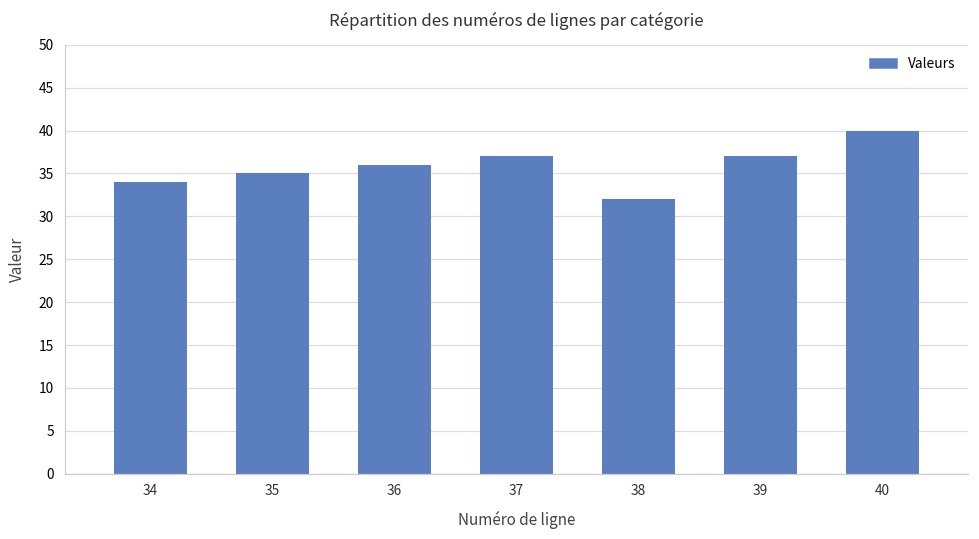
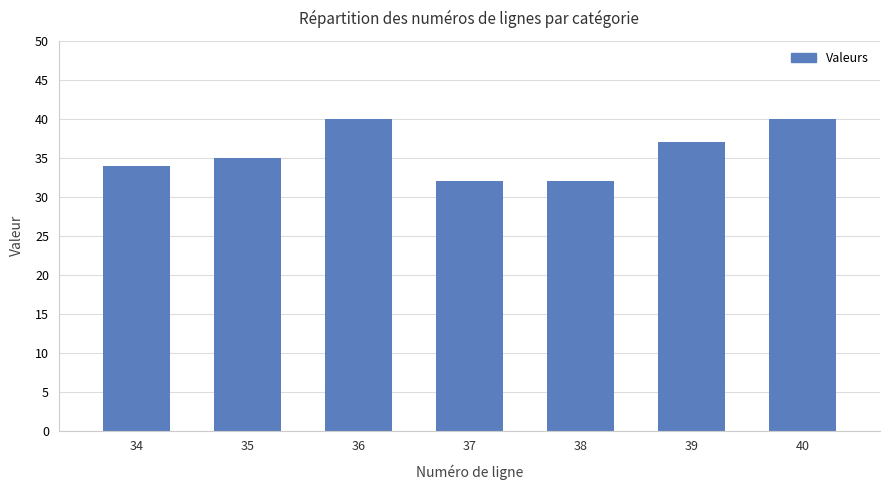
36: 36 -> 40
37: 37 -> 32
